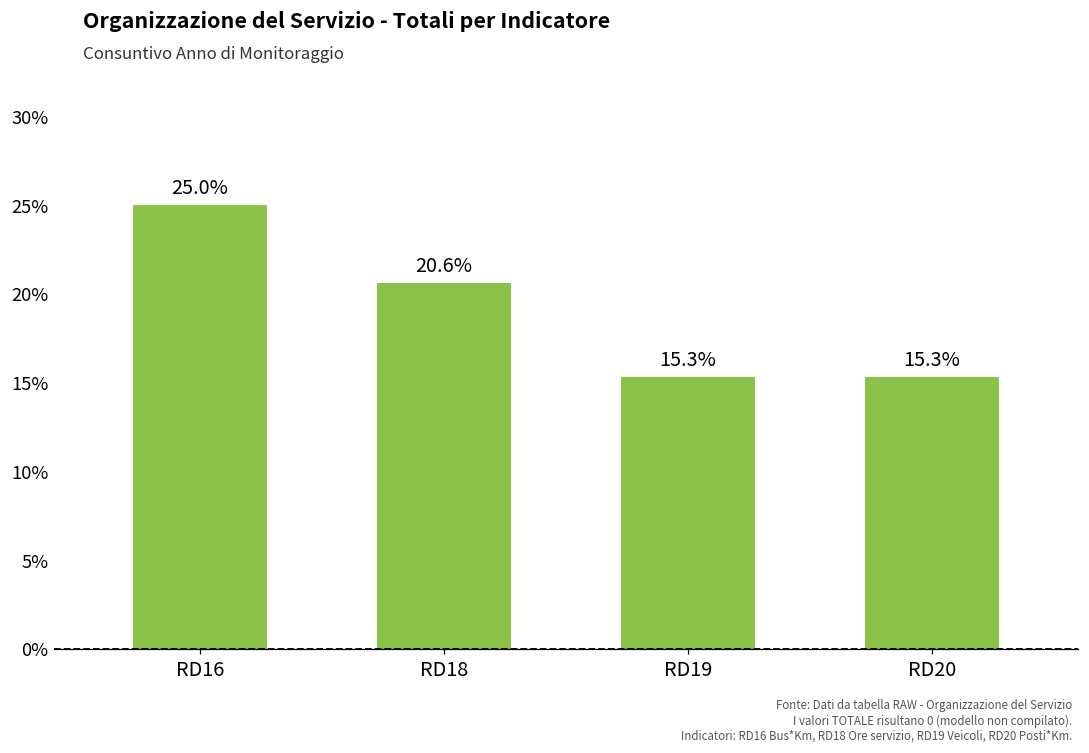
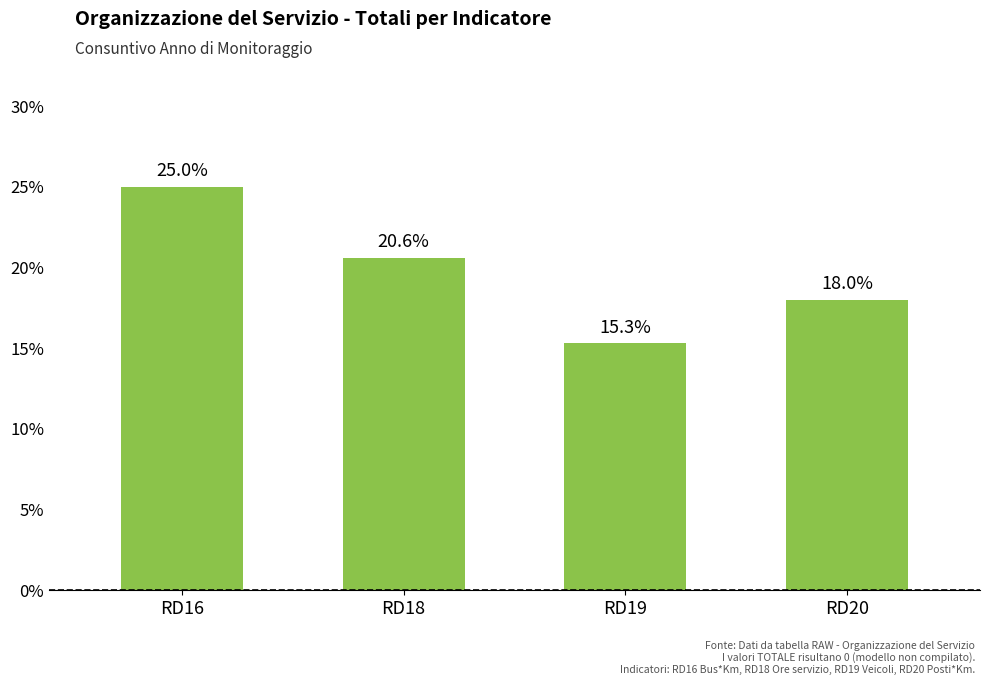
RD20: 15.3% -> 18.0%
